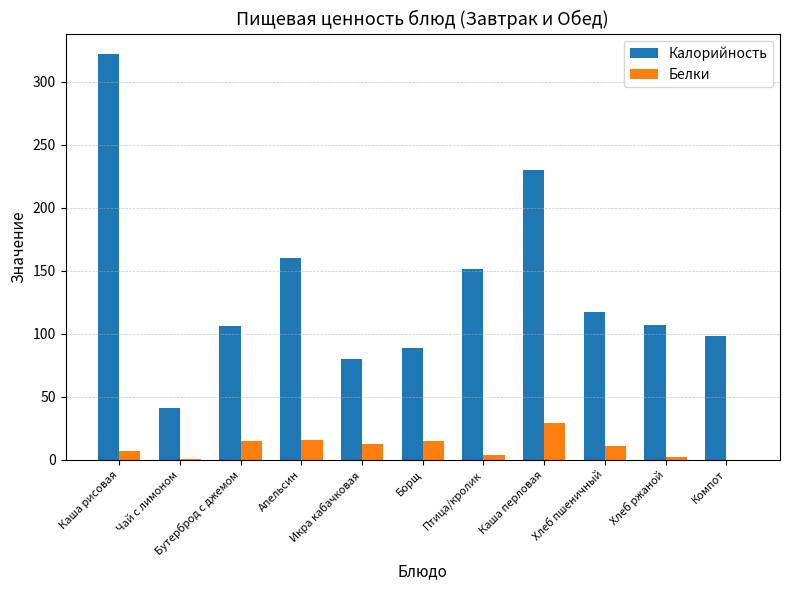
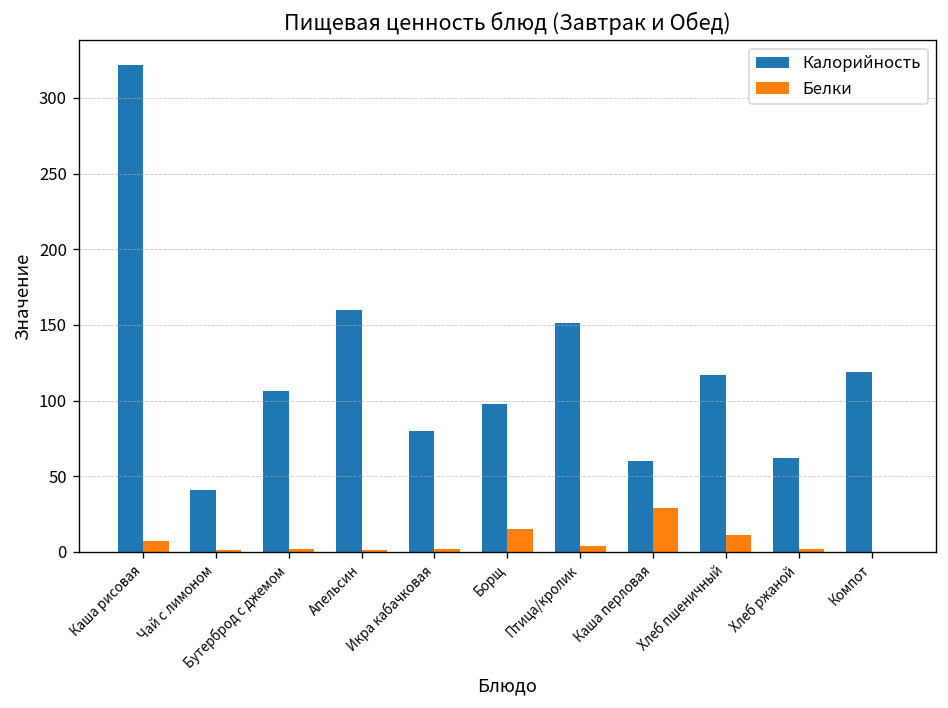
Белки, Бутерброд с джемом: 15 -> 2
Белки, Апельсин: 16 -> 1
Белки, Икра кабачковая: 13 -> 2
Калорийность, Борщ: 89 -> 98
Калорийность, Каша перловая: 230 -> 60
Калорийность, Хлеб ржаной: 107 -> 62
Калорийность, Компот: 98 -> 119
